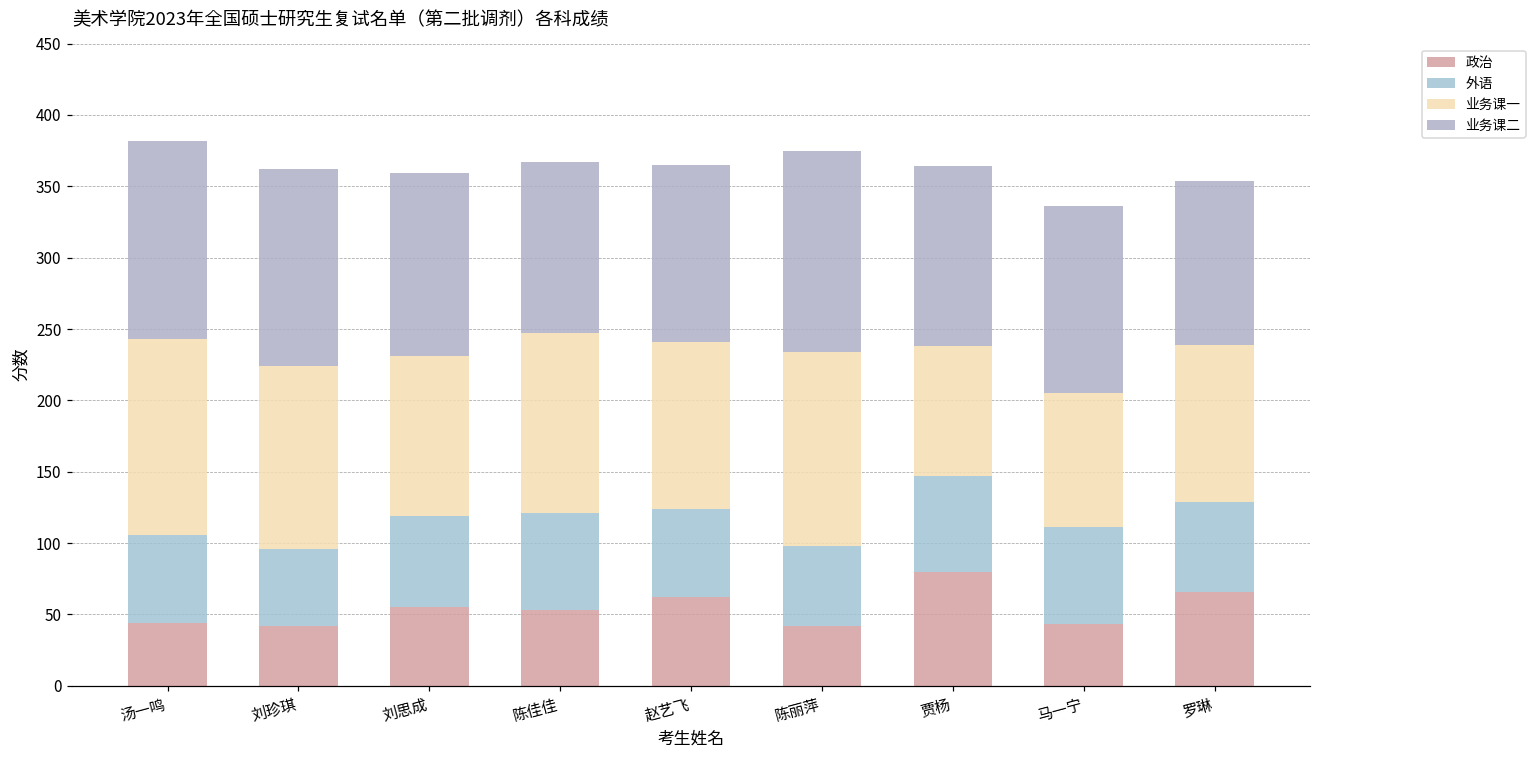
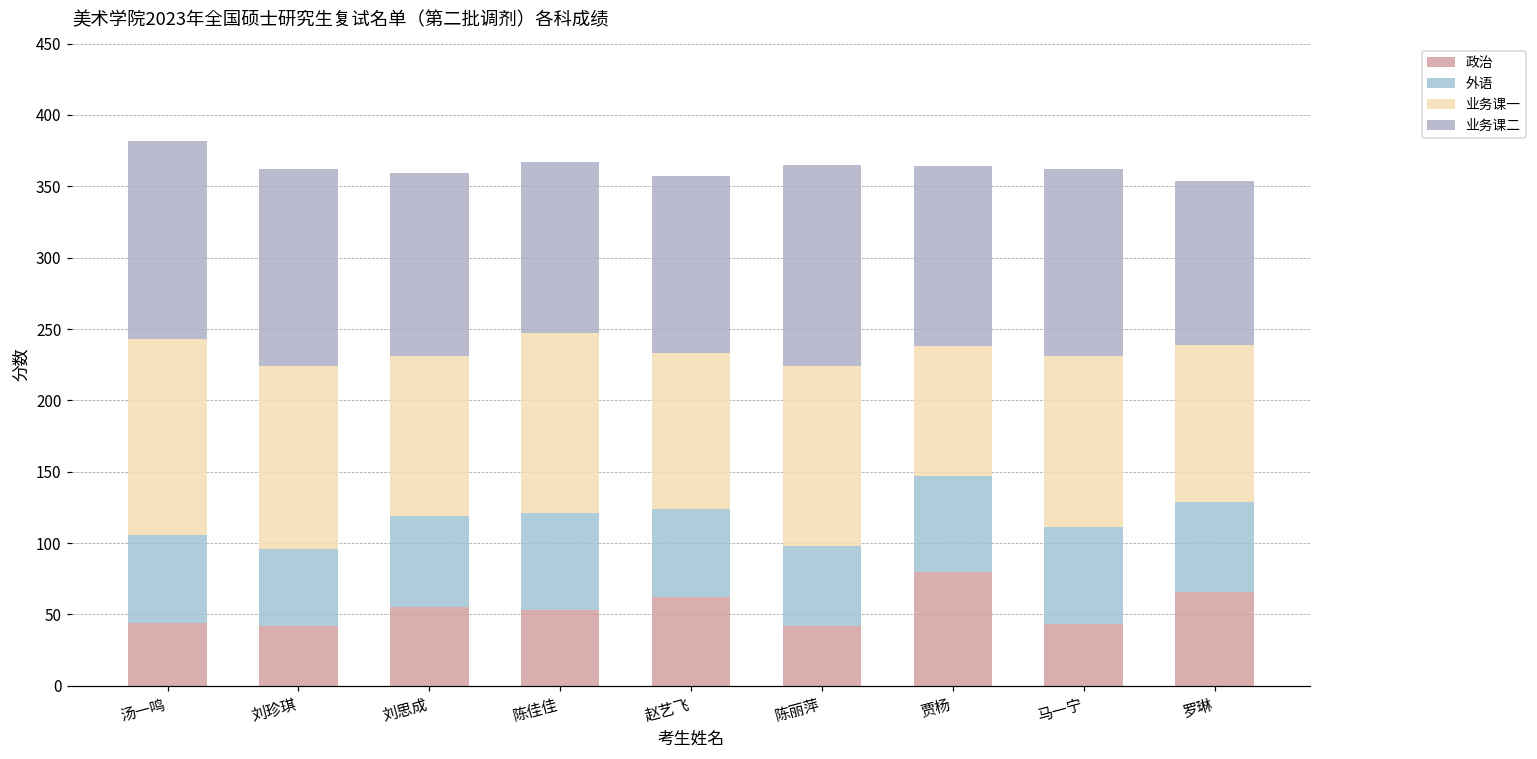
业务课一, 赵艺飞: 117 -> 109
业务课一, 陈丽萍: 136 -> 126
业务课一, 马一宁: 94 -> 120
